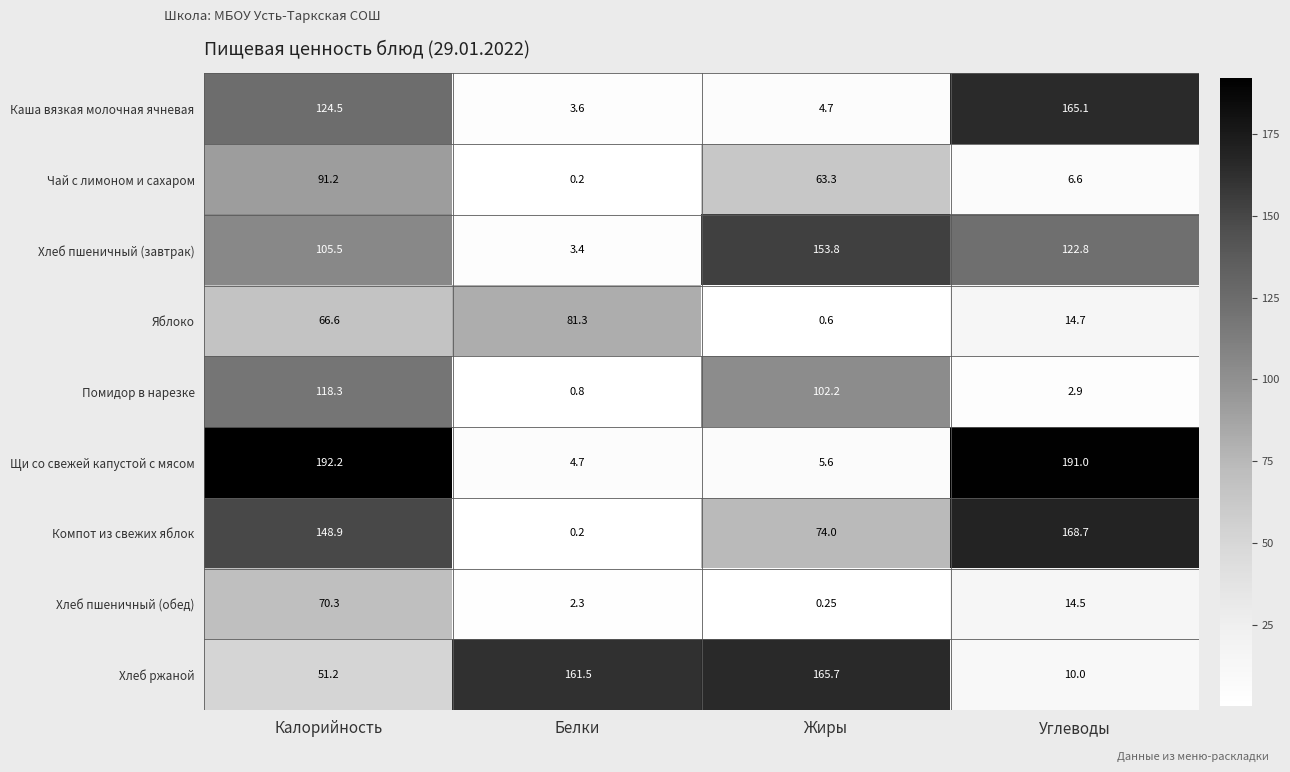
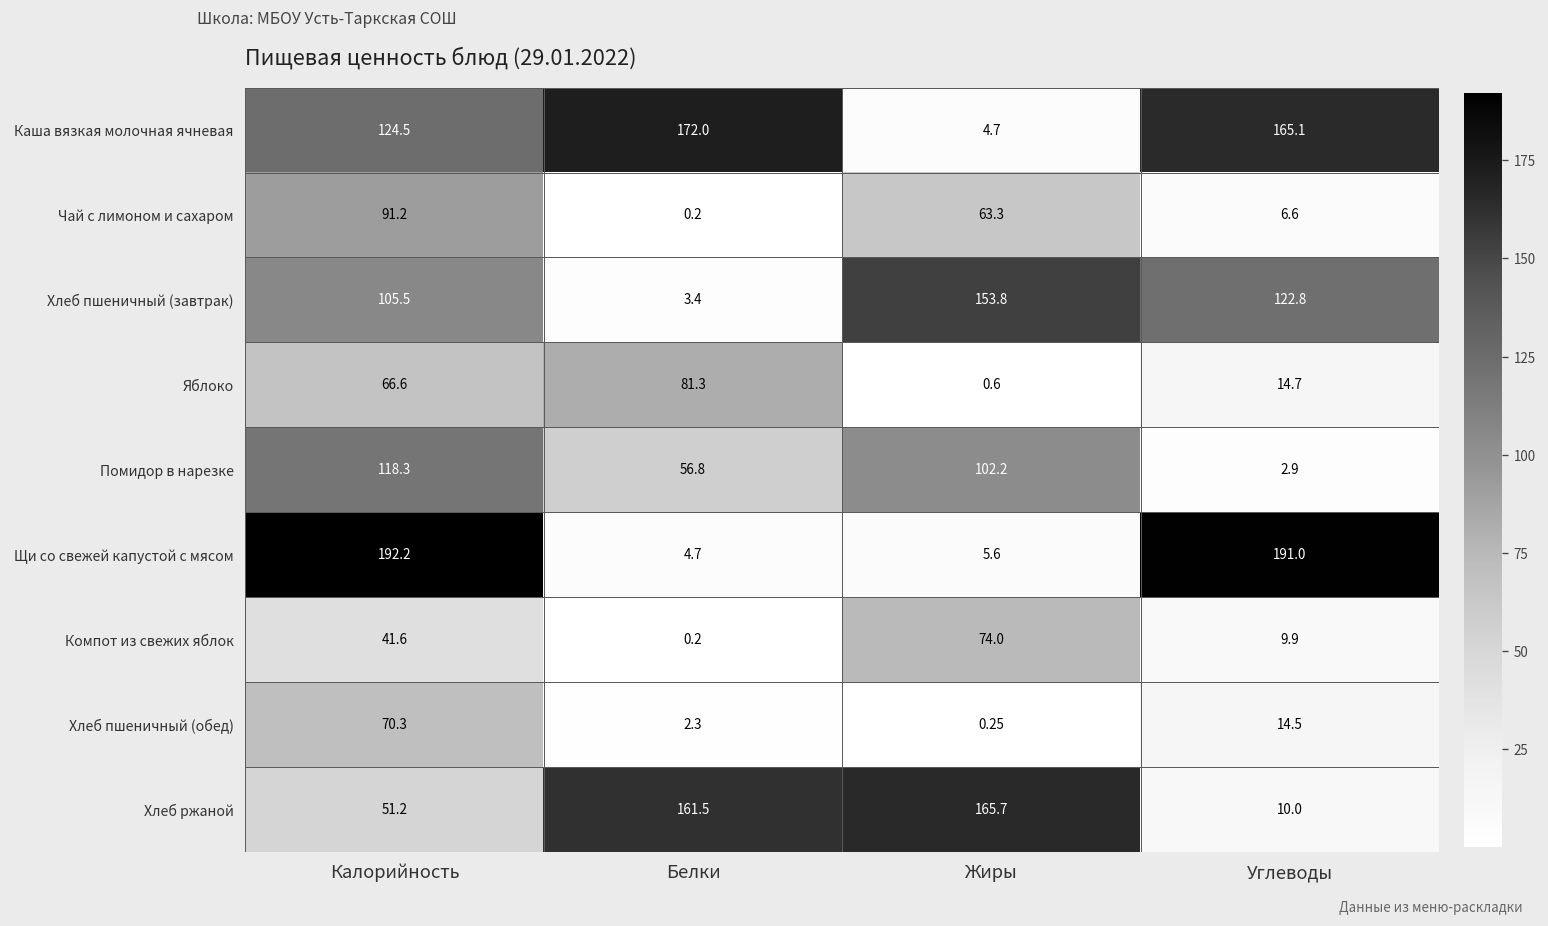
Каша вязкая молочная ячневая, Белки: 3.6 -> 172.0
Помидор в нарезке, Белки: 0.8 -> 56.8
Компот из свежих яблок, Калорийность: 148.9 -> 41.6
Компот из свежих яблок, Углеводы: 168.7 -> 9.9
